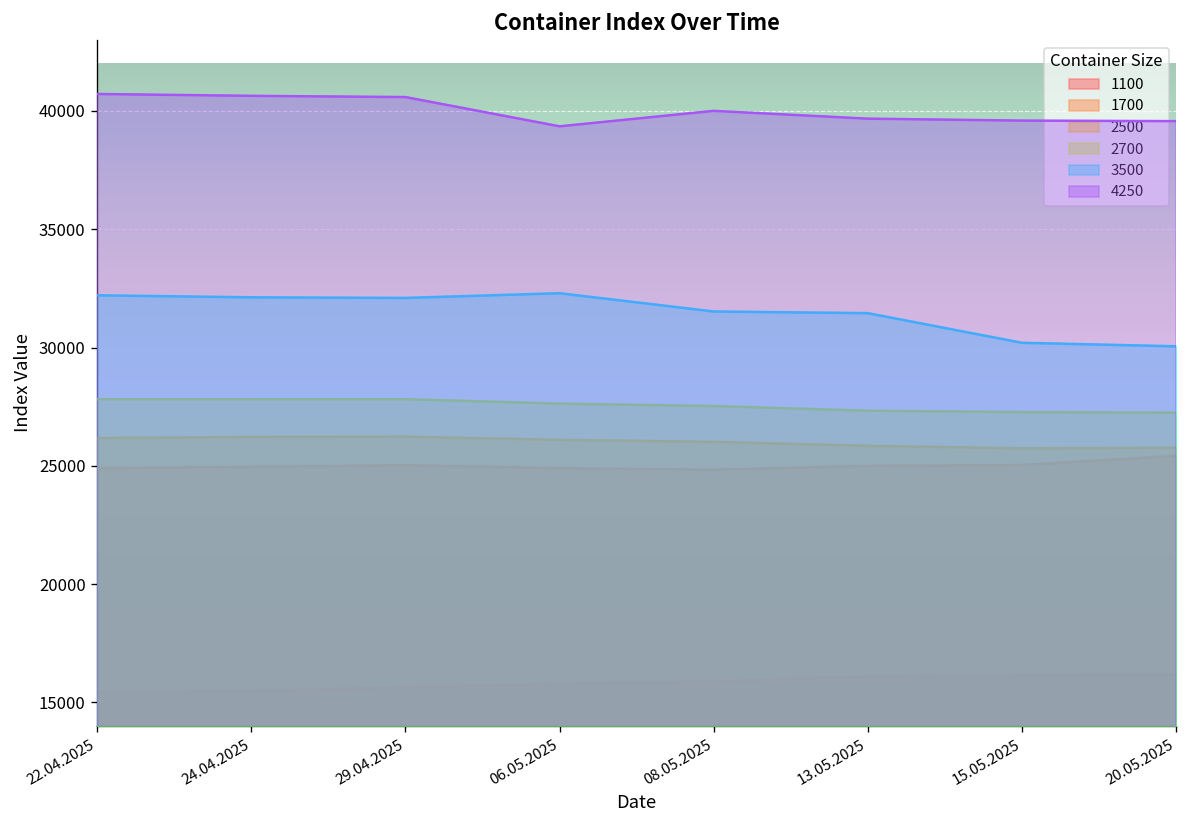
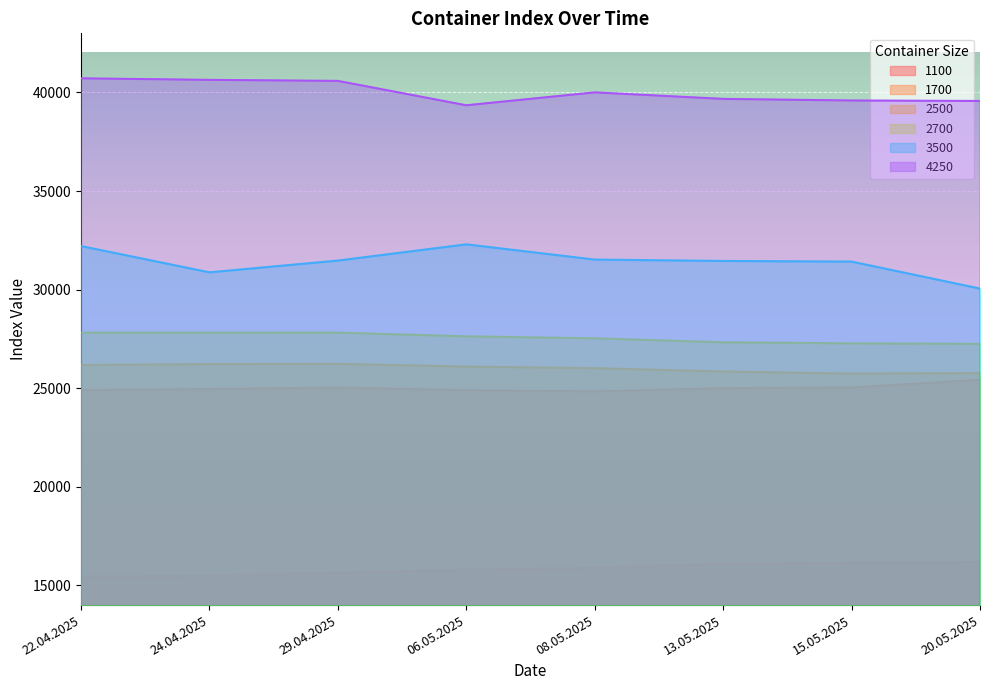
3500, 24.04.2025: 32100 -> 30900
3500, 29.04.2025: 32100 -> 31500
3500, 15.05.2025: 30200 -> 31400
